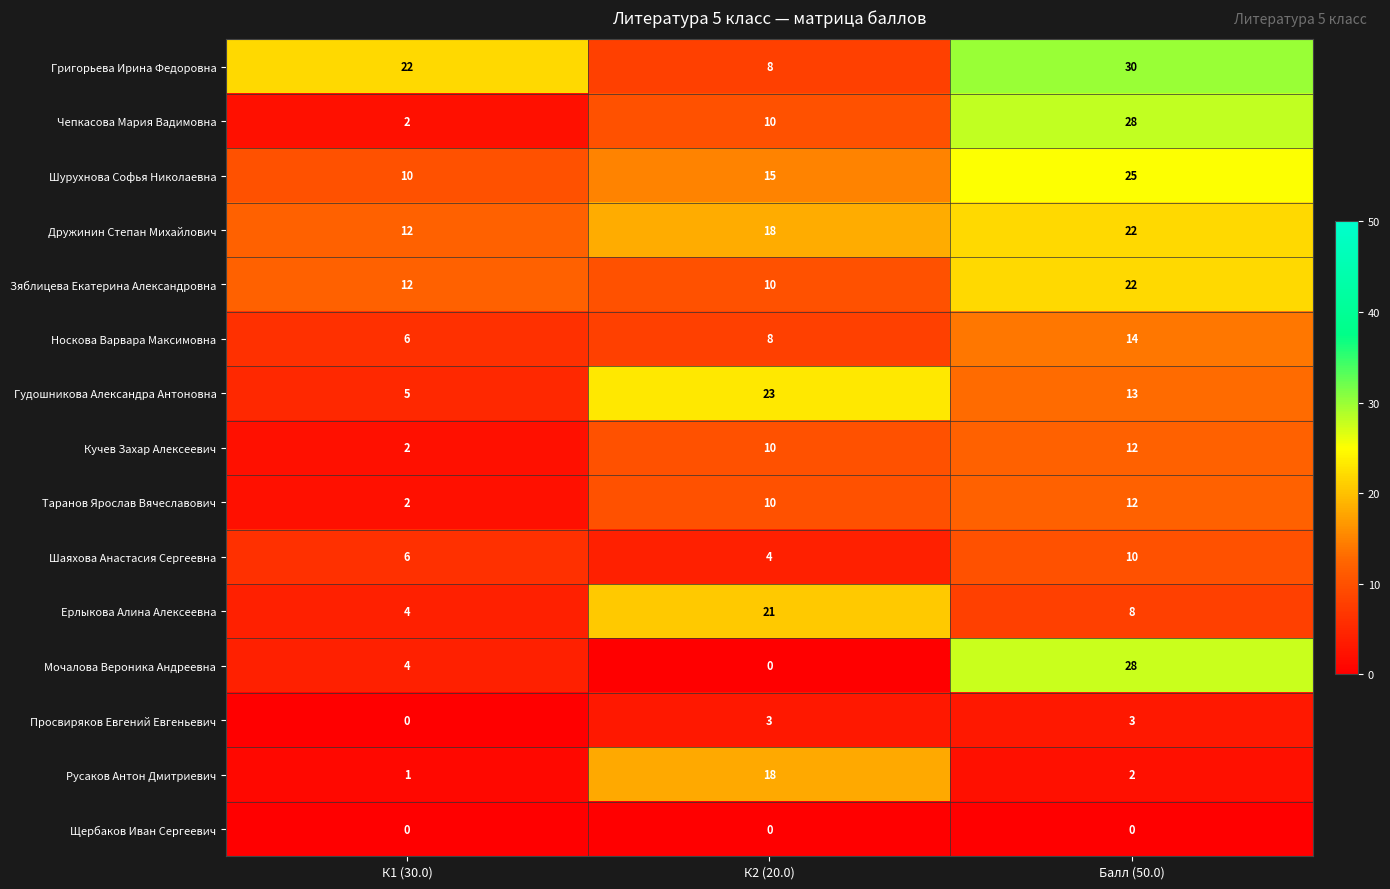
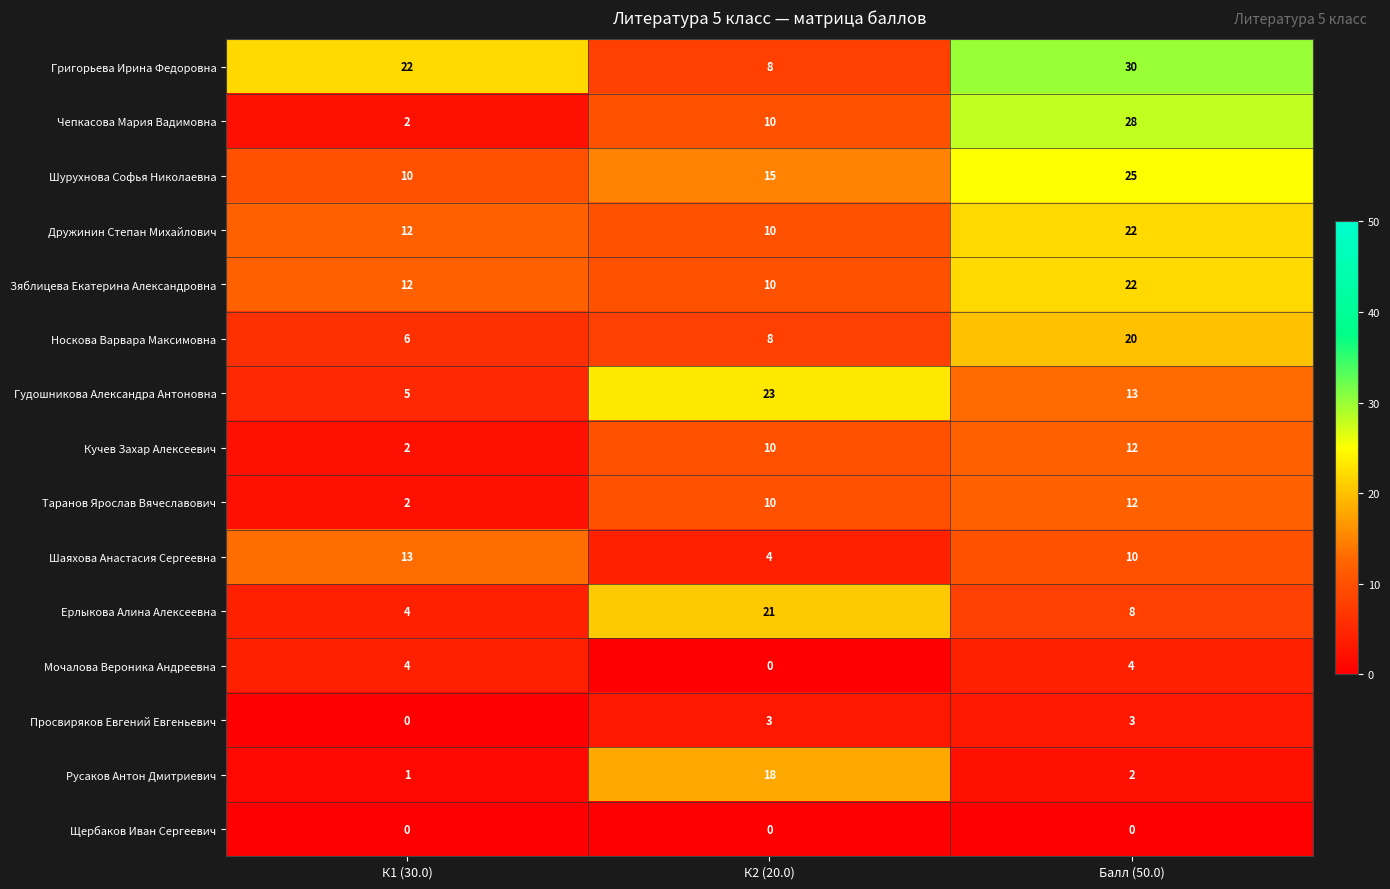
Дружинин Степан Михайлович, К2 (20.0): 18 -> 10
Носкова Варвара Максимовна, Балл (50.0): 14 -> 20
Шаяхова Анастасия Сергеевна, К1 (30.0): 6 -> 13
Мочалова Вероника Андреевна, Балл (50.0): 28 -> 4
